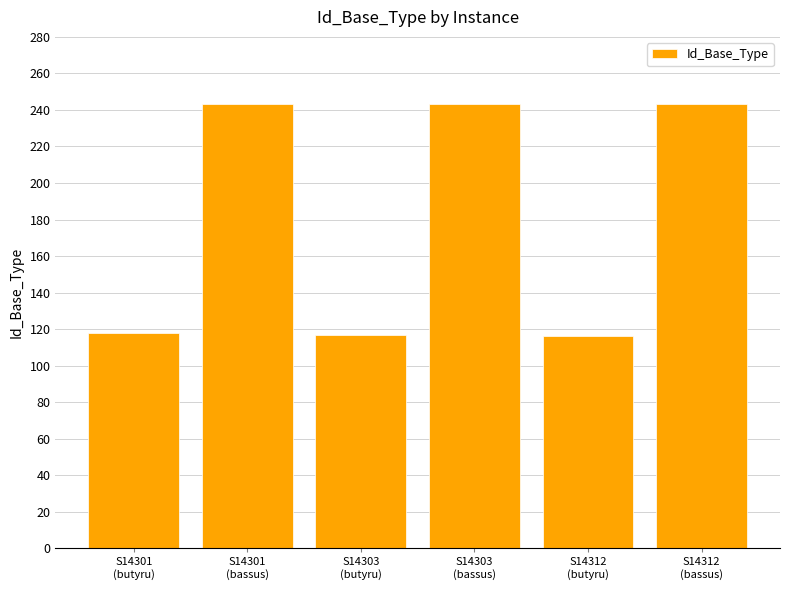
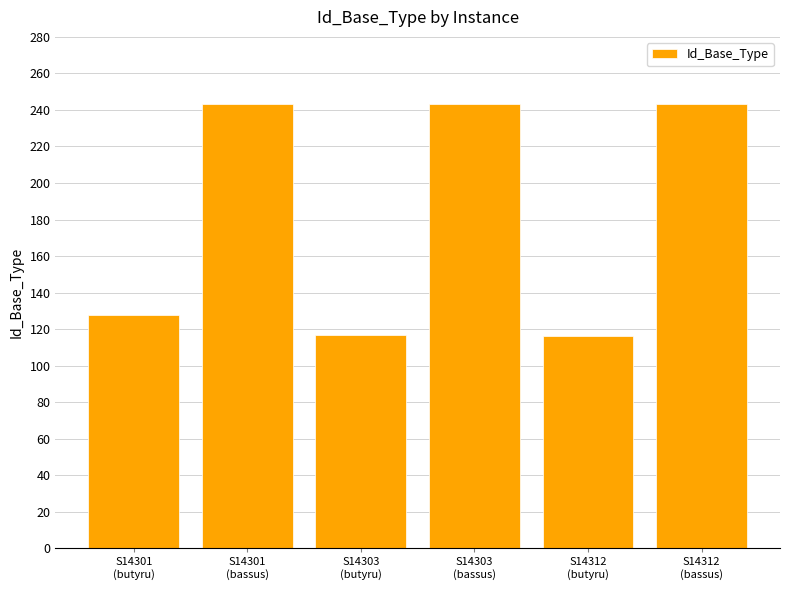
S14301 (butyru): 118 -> 128
